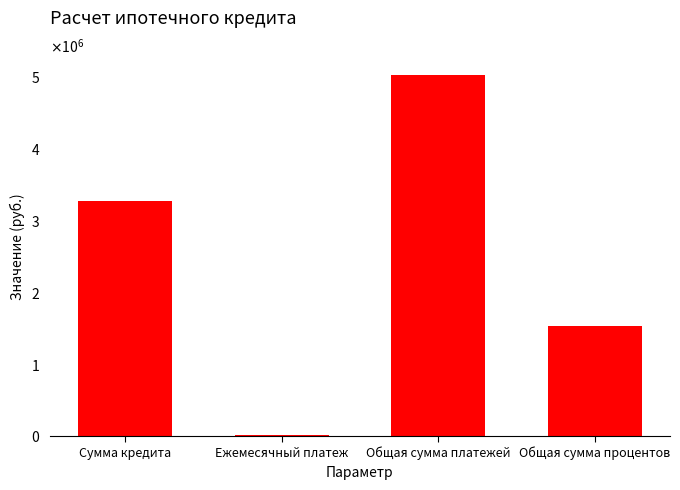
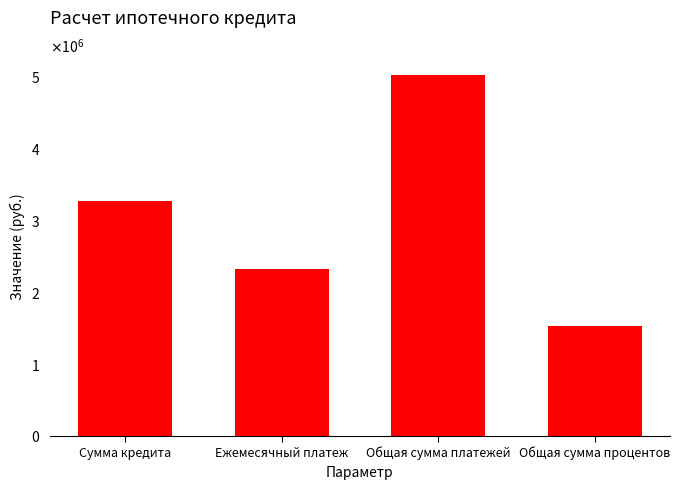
Ежемесячный платеж: 0 -> 2300000
